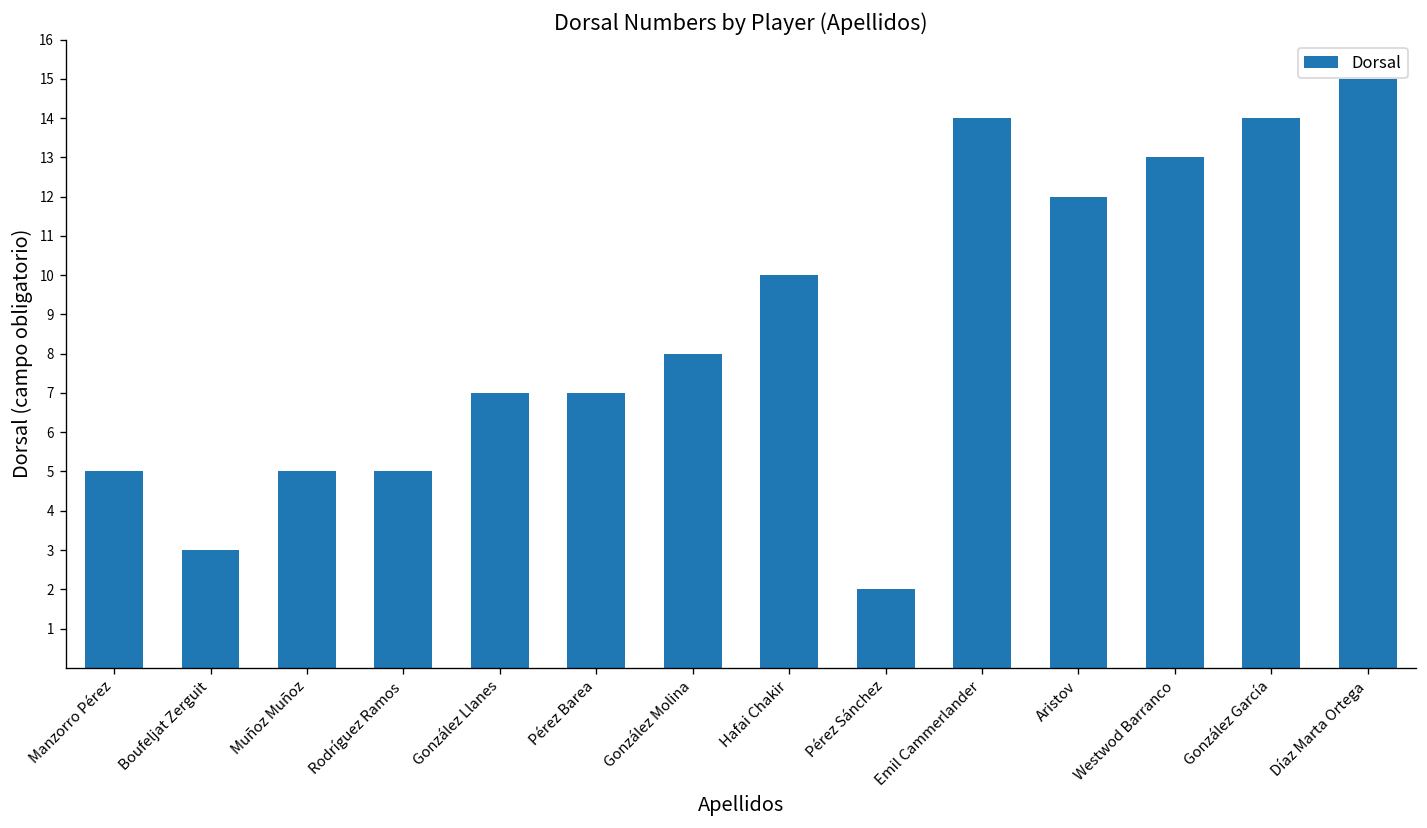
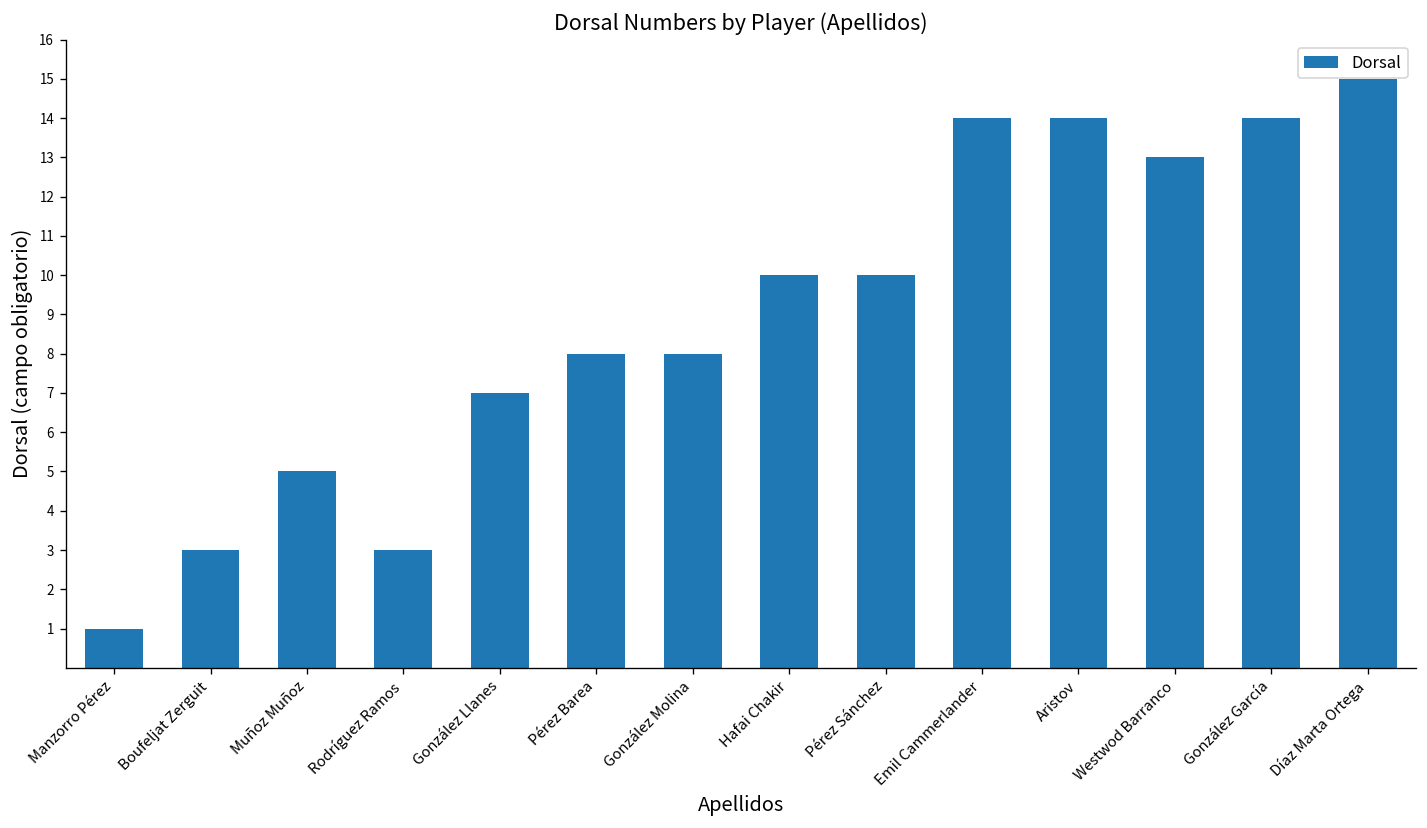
Manzorro Pérez: 5 -> 1
Rodríguez Ramos: 5 -> 3
Pérez Barea: 7 -> 8
Pérez Sánchez: 2 -> 10
Aristov: 12 -> 14
